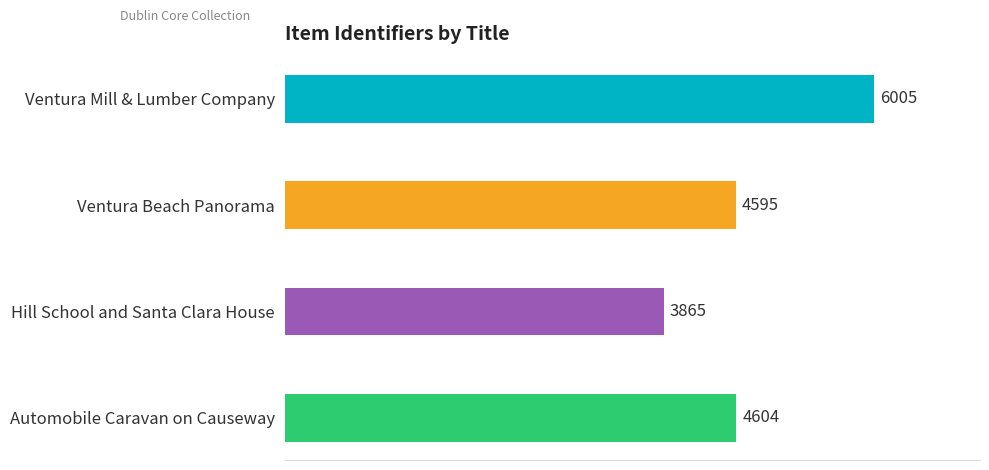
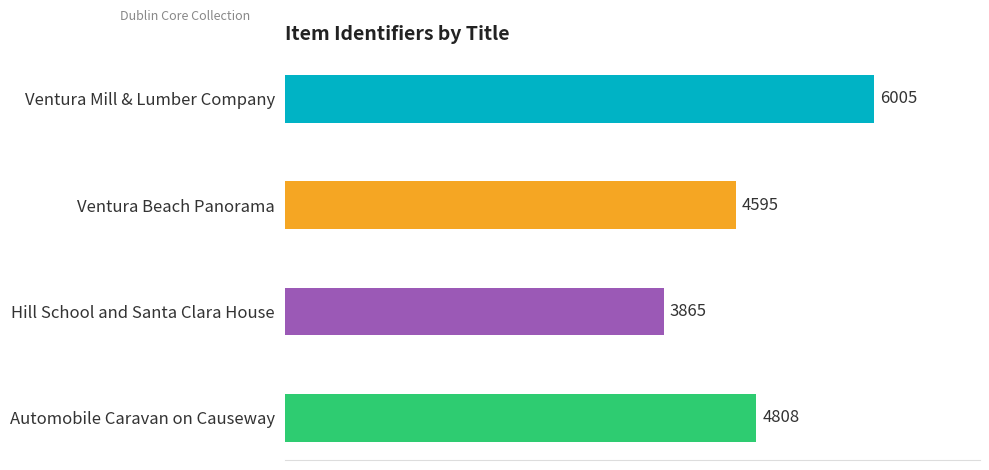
Automobile Caravan on Causeway: 4604 -> 4808
